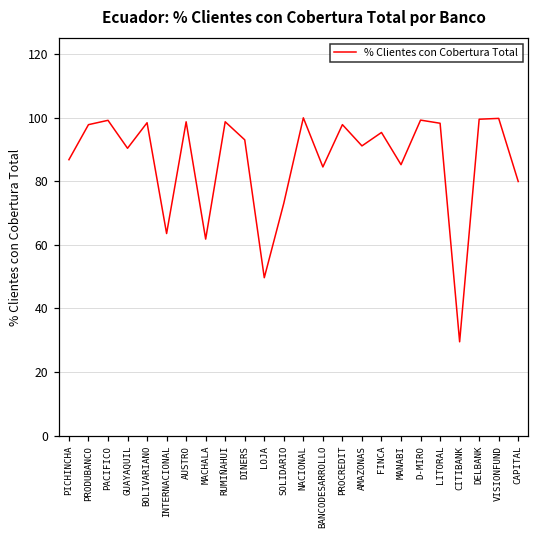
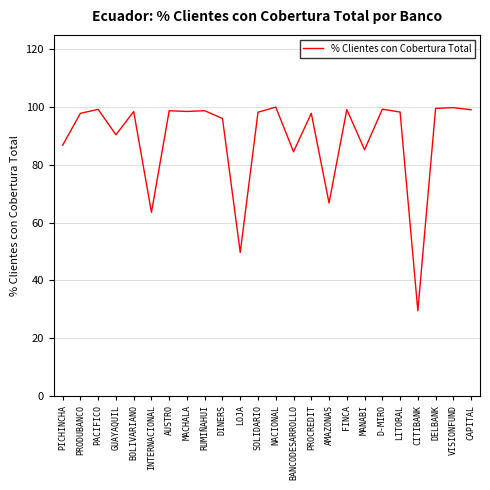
MACHALA: 62 -> 98
DINERS: 93 -> 96
SOLIDARIO: 73 -> 98
AMAZONAS: 91 -> 67
FINCA: 95 -> 99
CAPITAL: 80 -> 99
